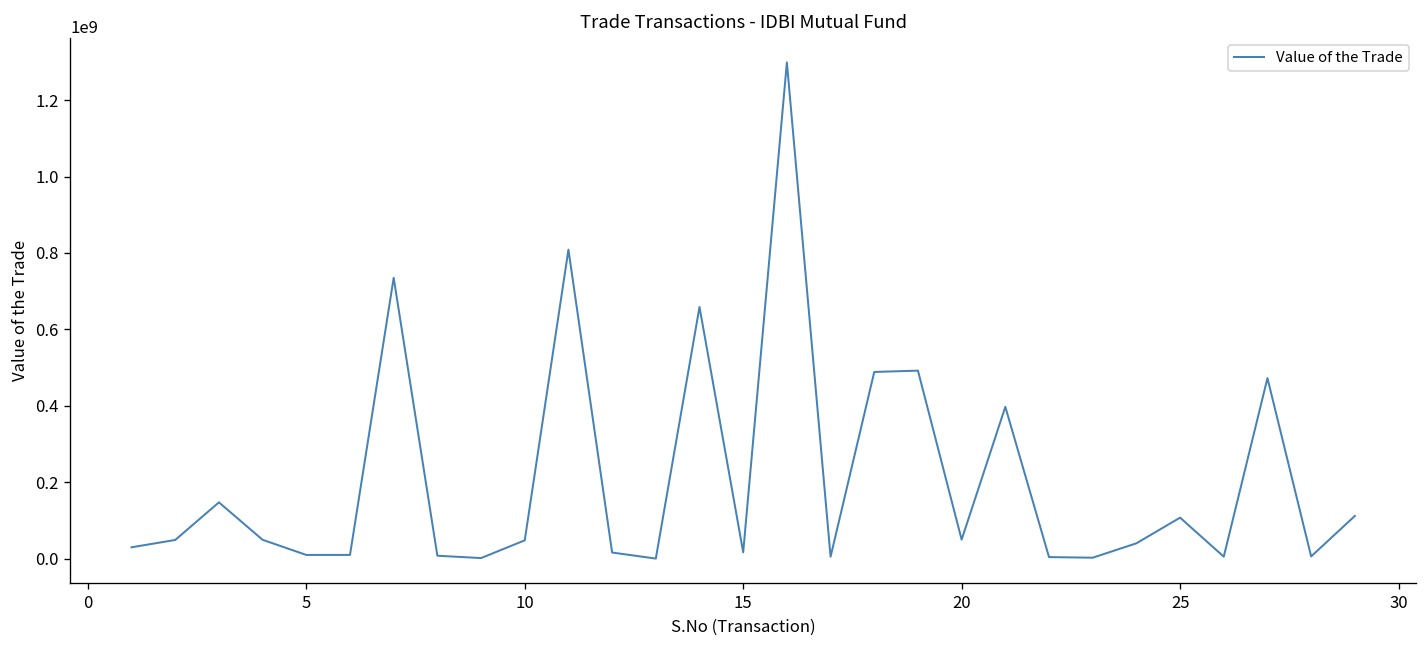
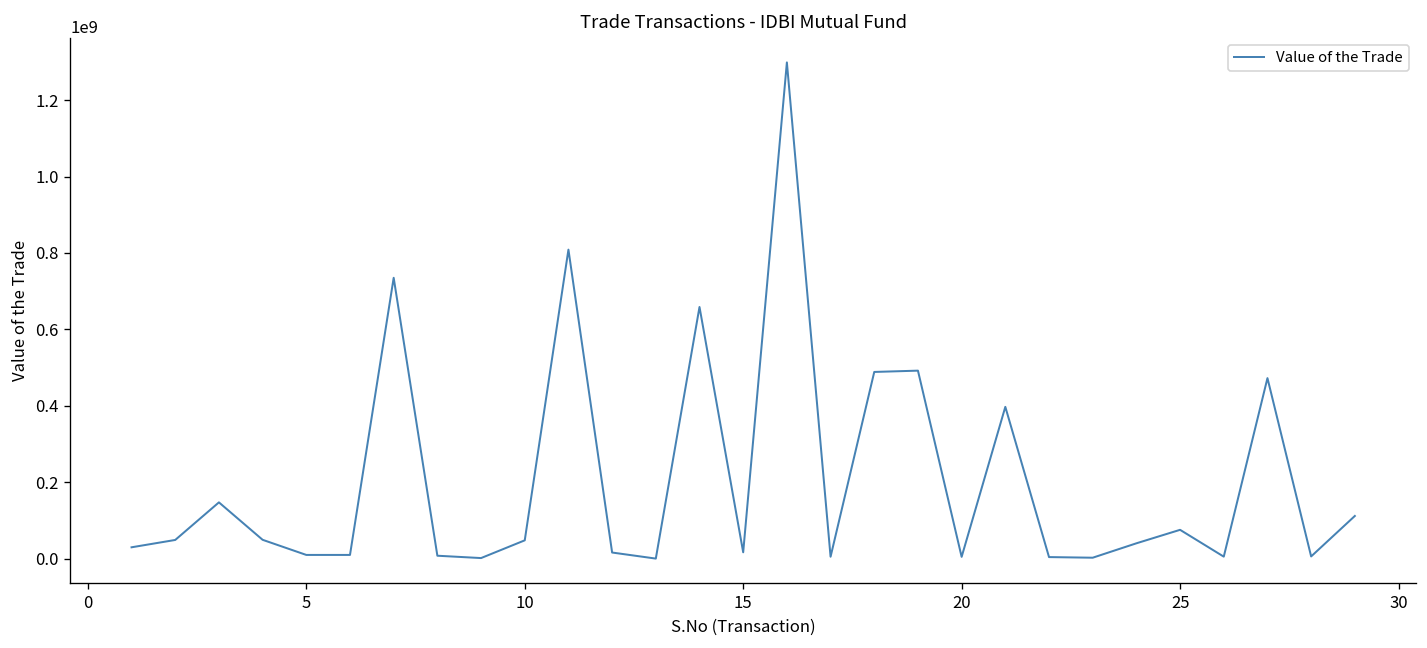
20: 50000000 -> 0
25: 110000000 -> 80000000
